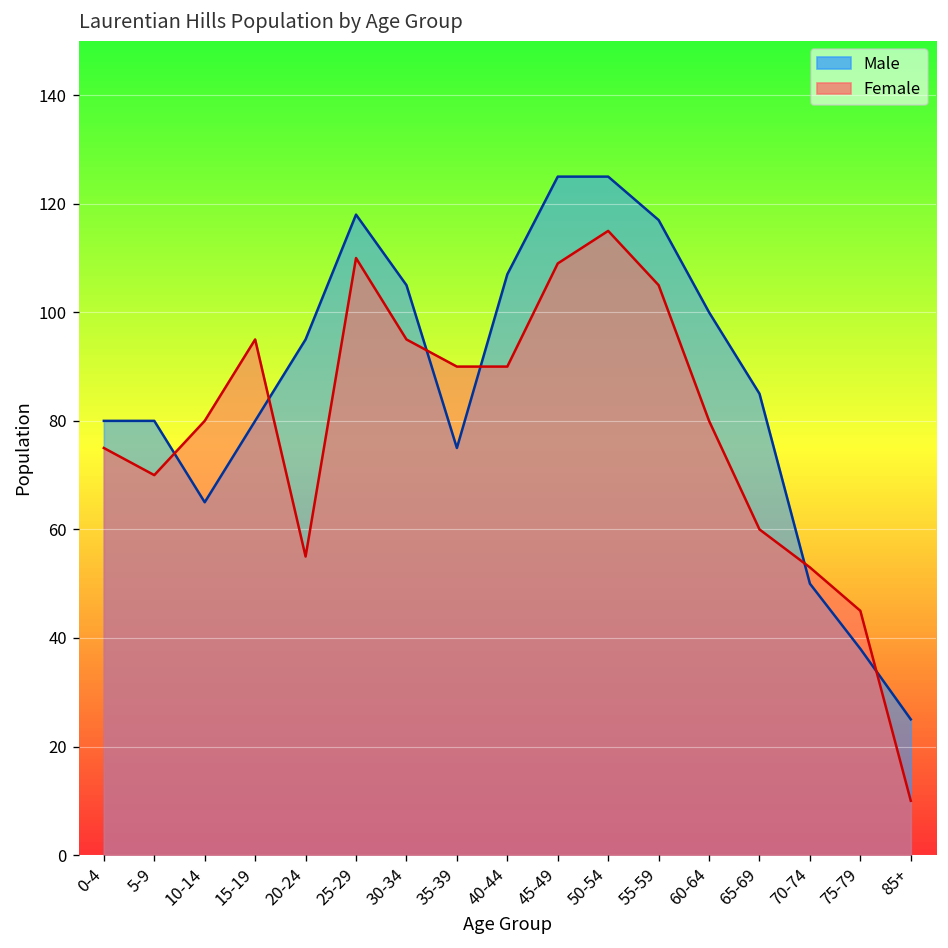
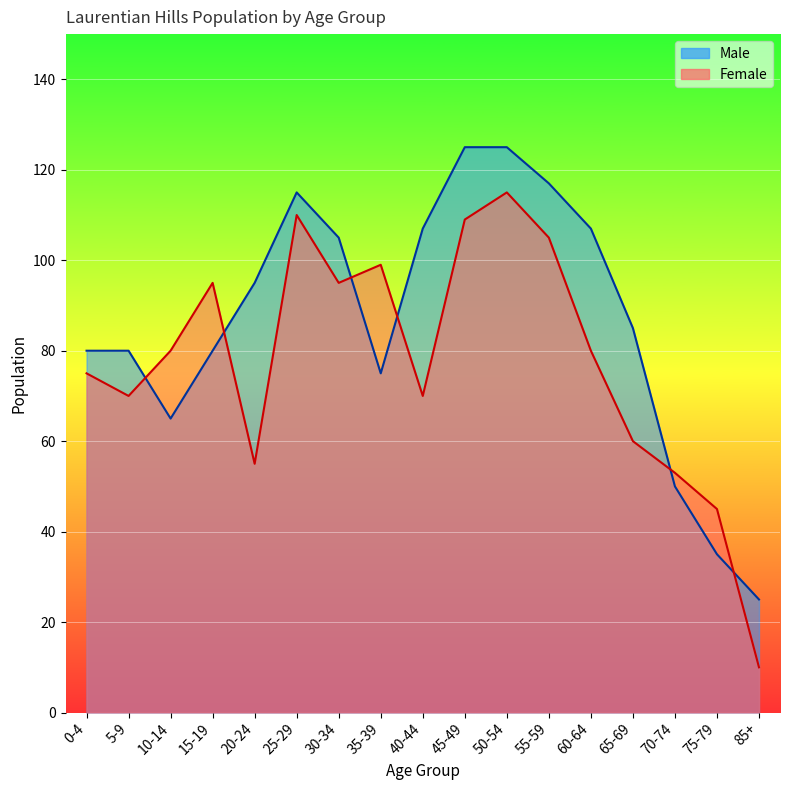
Male, 25-29: 118 -> 115
Female, 35-39: 90 -> 99
Female, 40-44: 90 -> 70
Male, 60-64: 100 -> 107
Male, 75-79: 38 -> 35
